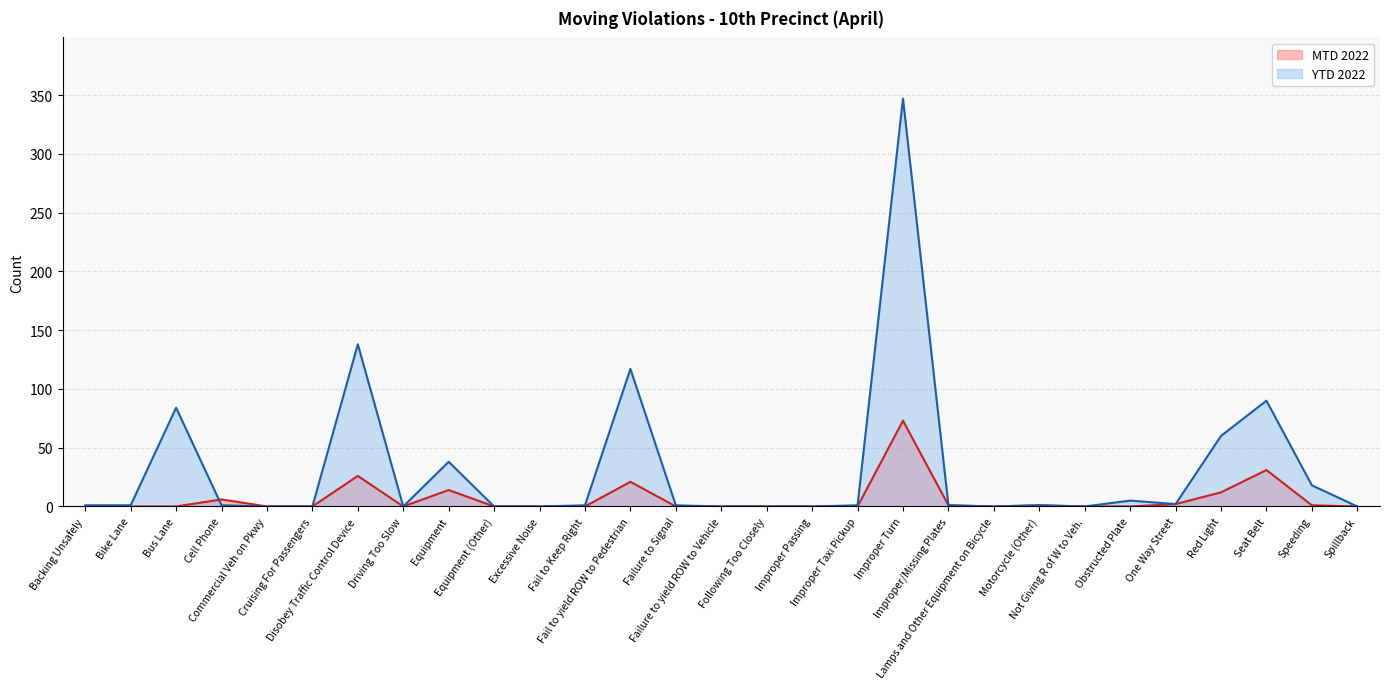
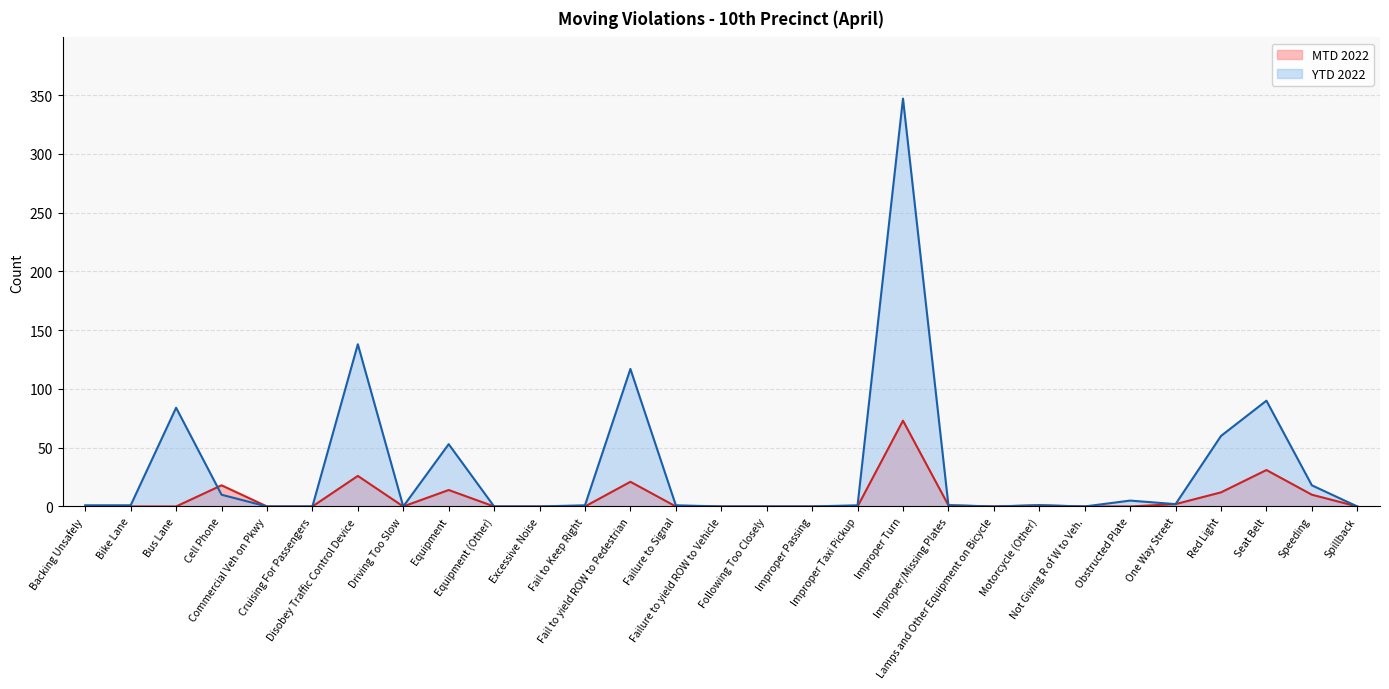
MTD 2022, Cell Phone: 6 -> 18
YTD 2022, Cell Phone: 1 -> 10
YTD 2022, Equipment: 38 -> 53
MTD 2022, Speeding: 1 -> 10
